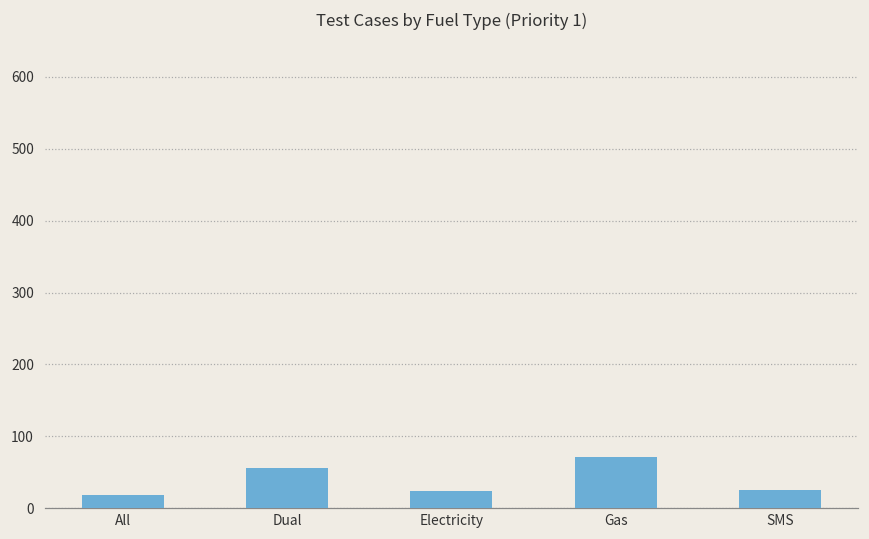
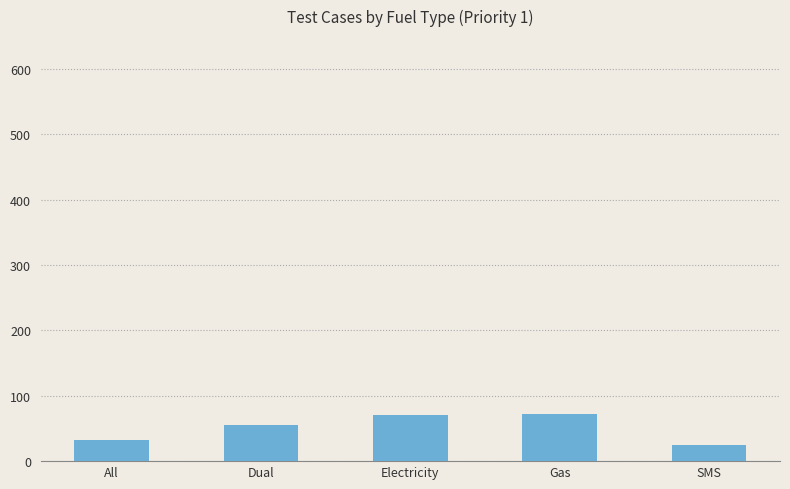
All: 20 -> 30
Electricity: 20 -> 70
